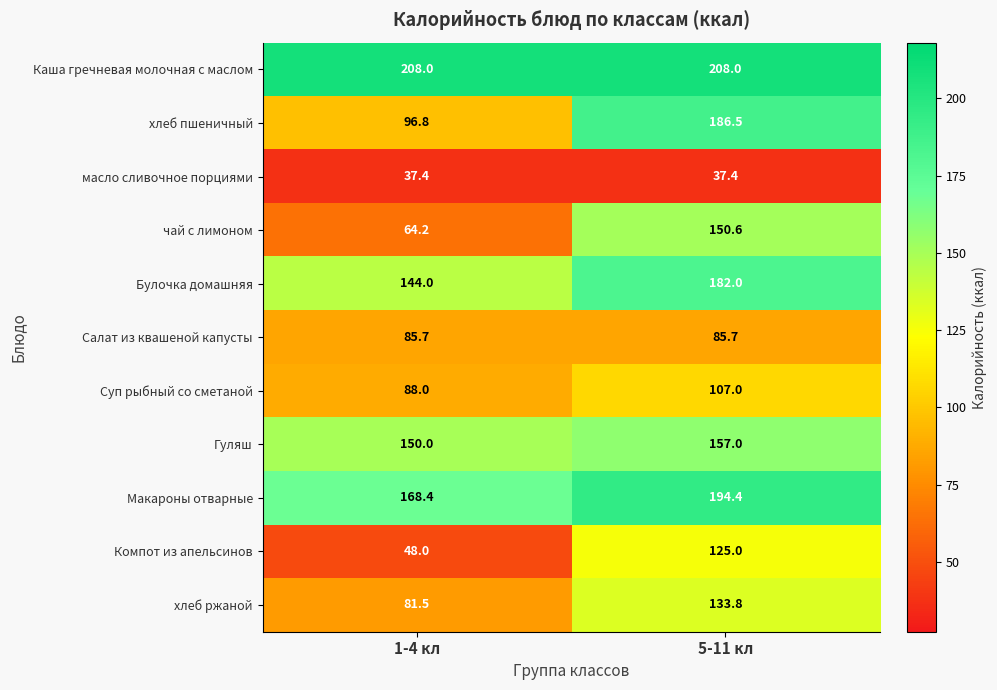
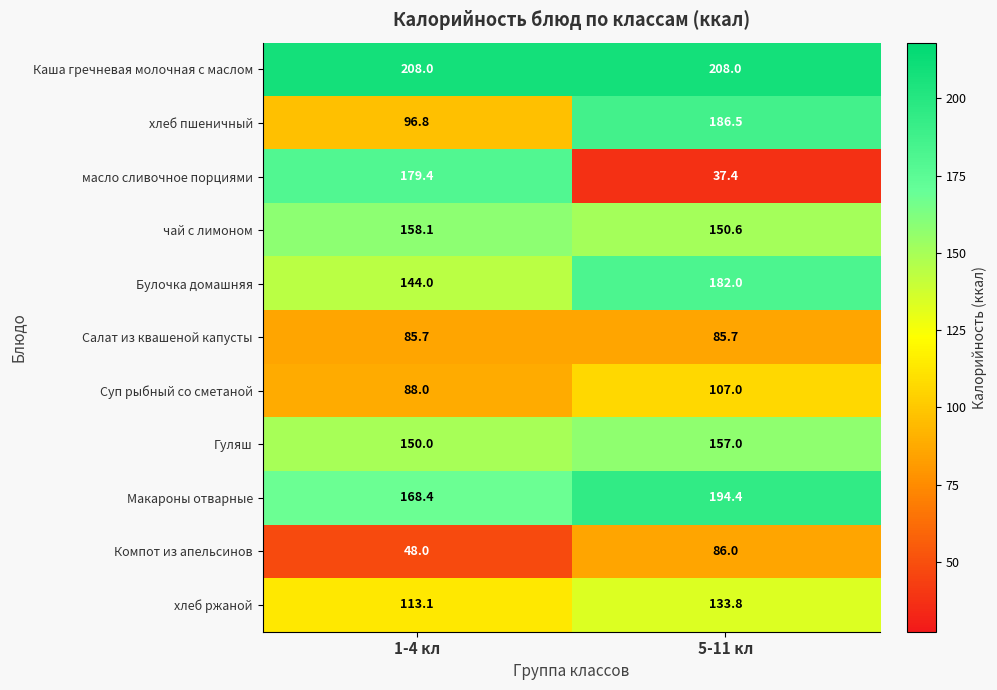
масло сливочное порциями, 1-4 кл: 37.4 -> 179.4
чай с лимоном, 1-4 кл: 64.2 -> 158.1
Компот из апельсинов, 5-11 кл: 125.0 -> 86.0
хлеб ржаной, 1-4 кл: 81.5 -> 113.1
